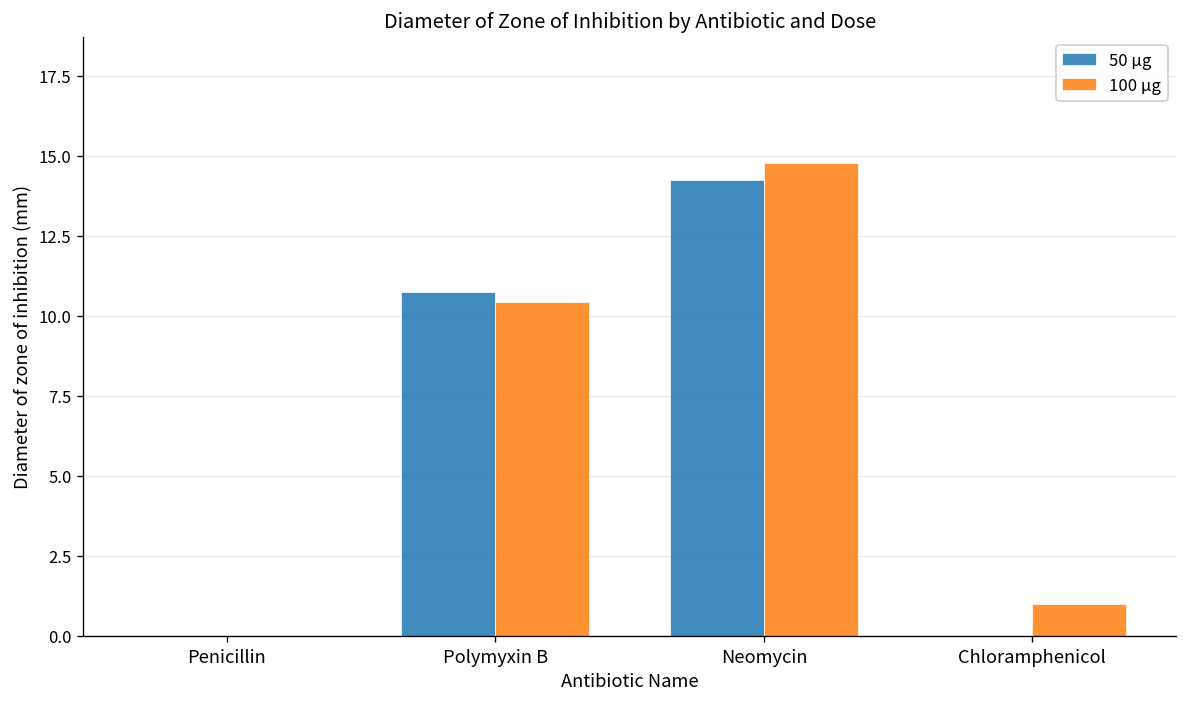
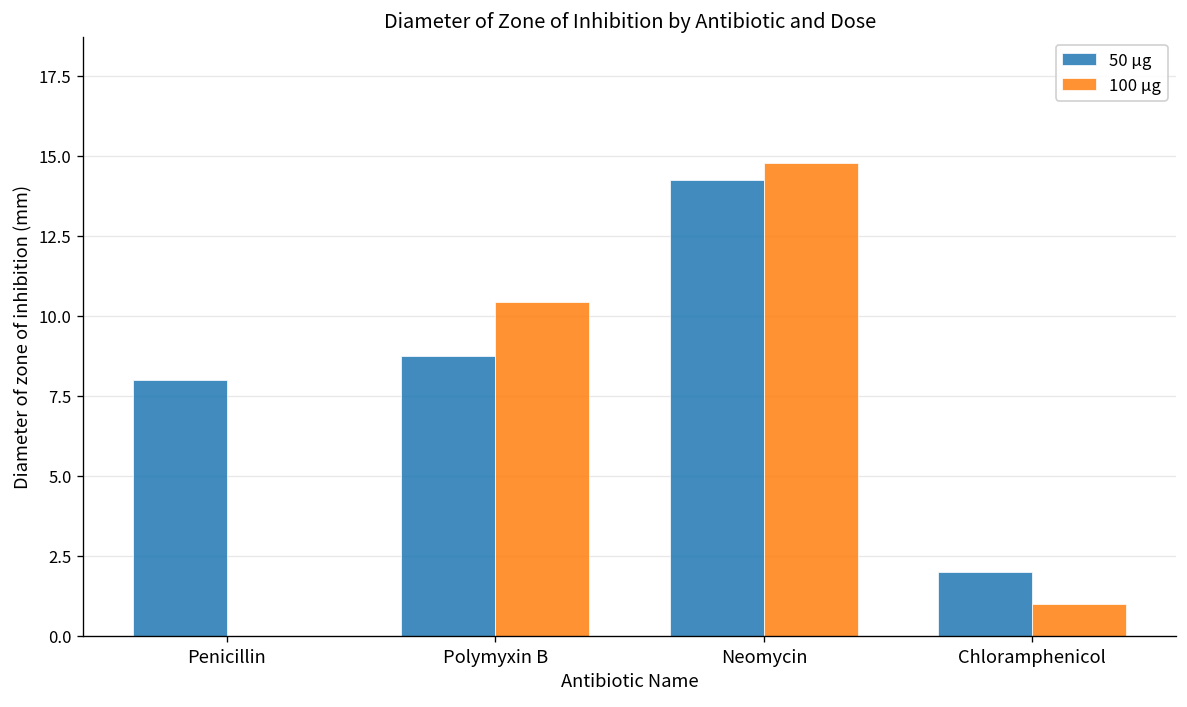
50 µg, Penicillin: 0 -> 8
50 µg, Polymyxin B: 10.8 -> 8.7
50 µg, Chloramphenicol: 0 -> 2
